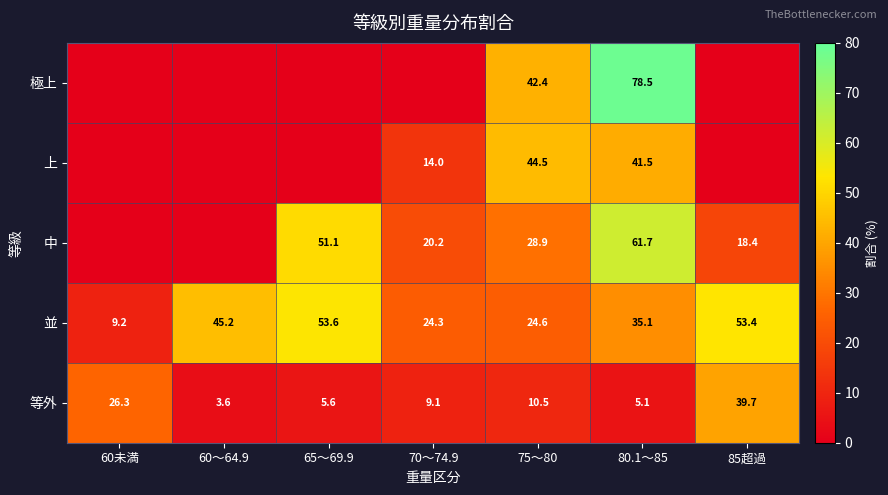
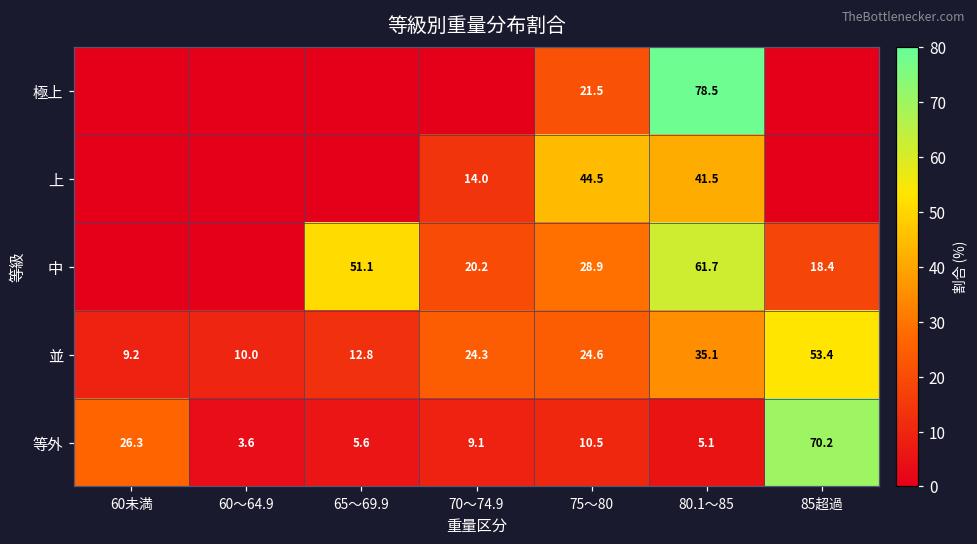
極上, 75～80: 42.4 -> 21.5
並, 60～64.9: 45.2 -> 10.0
並, 65～69.9: 53.6 -> 12.8
等外, 85超過: 39.7 -> 70.2
